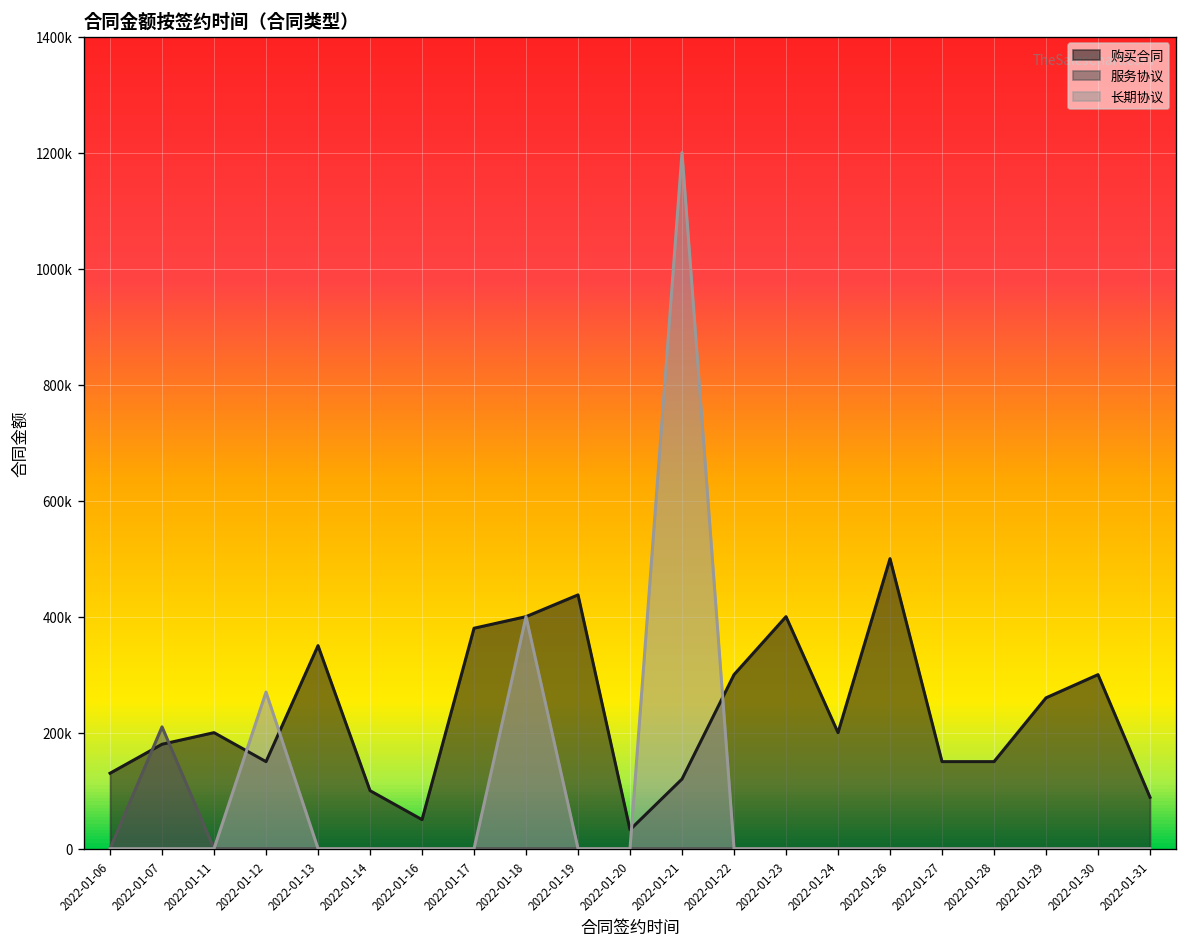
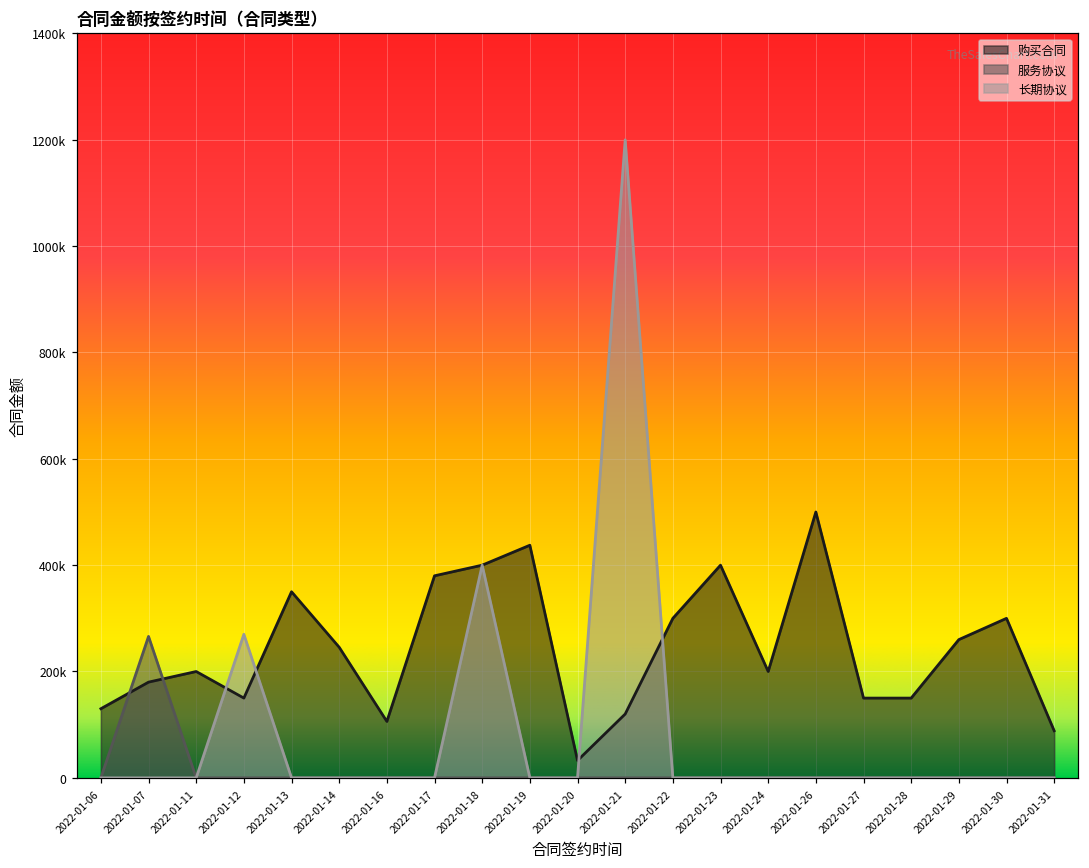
服务协议, 2022-01-07: 210000 -> 270000
购买合同, 2022-01-14: 100000 -> 250000
购买合同, 2022-01-16: 50000 -> 110000
